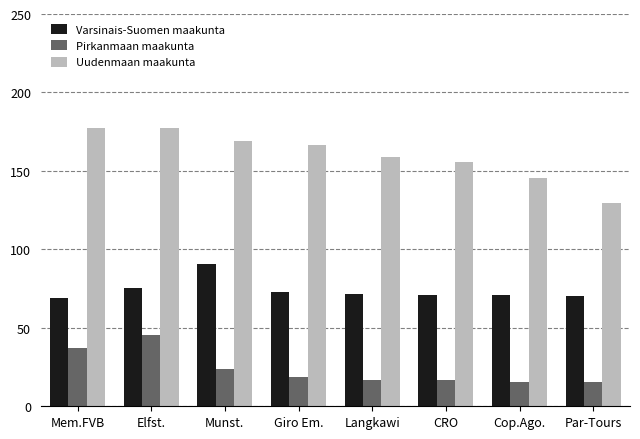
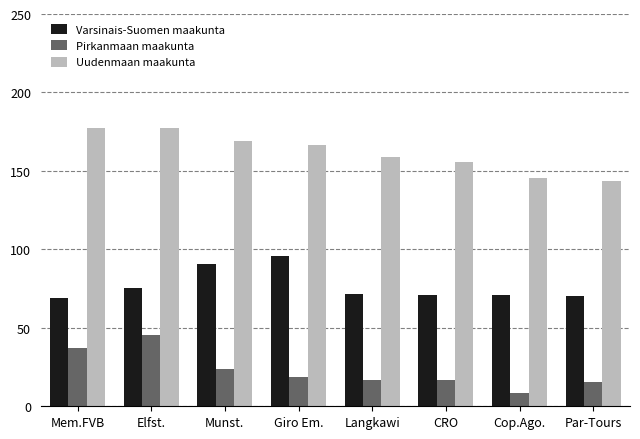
Varsinais-Suomen maakunta, Giro Em.: 73 -> 96
Pirkanmaan maakunta, Cop.Ago.: 16 -> 9
Uudenmaan maakunta, Par-Tours: 130 -> 143
